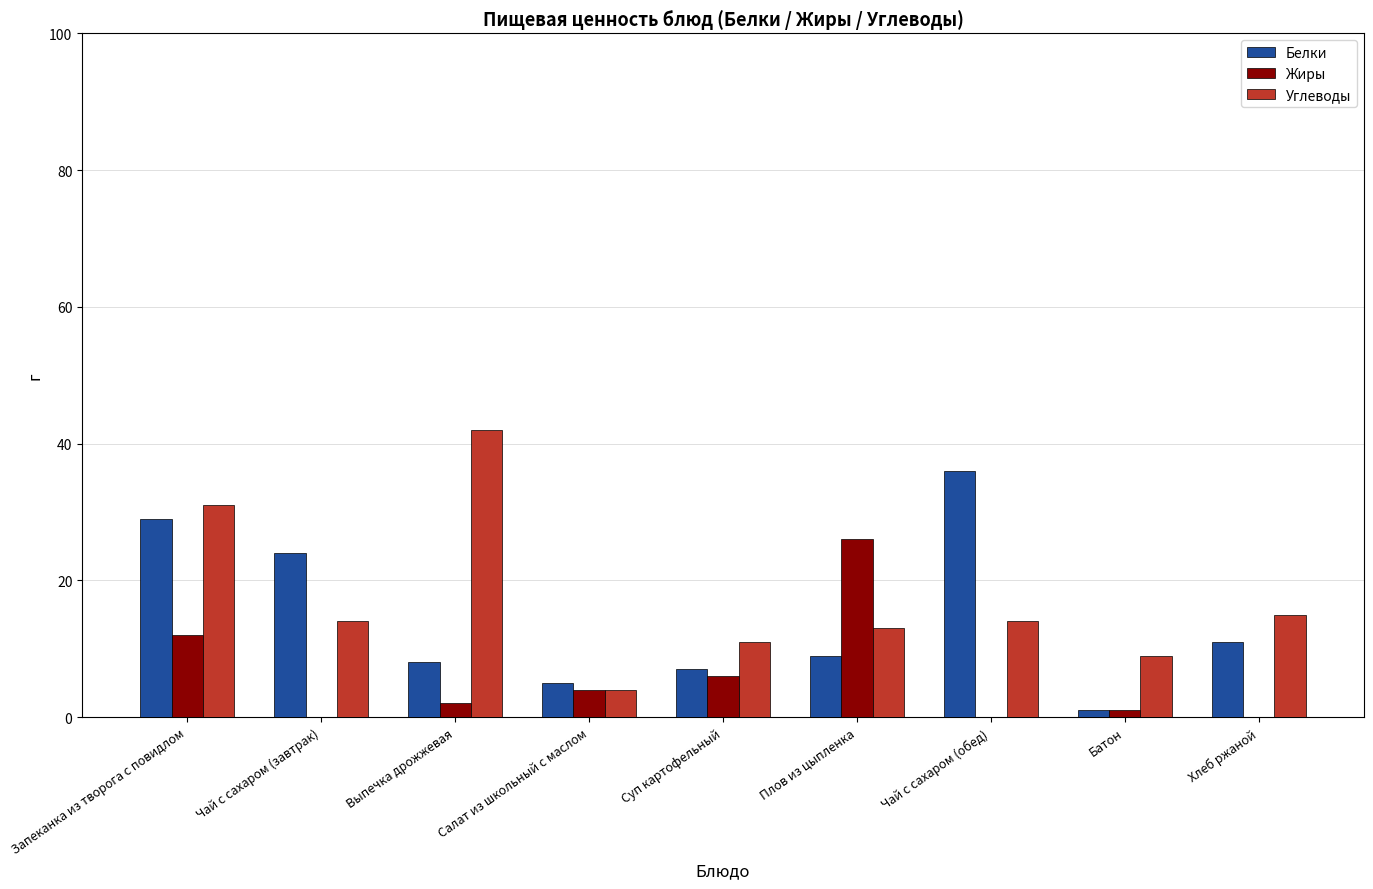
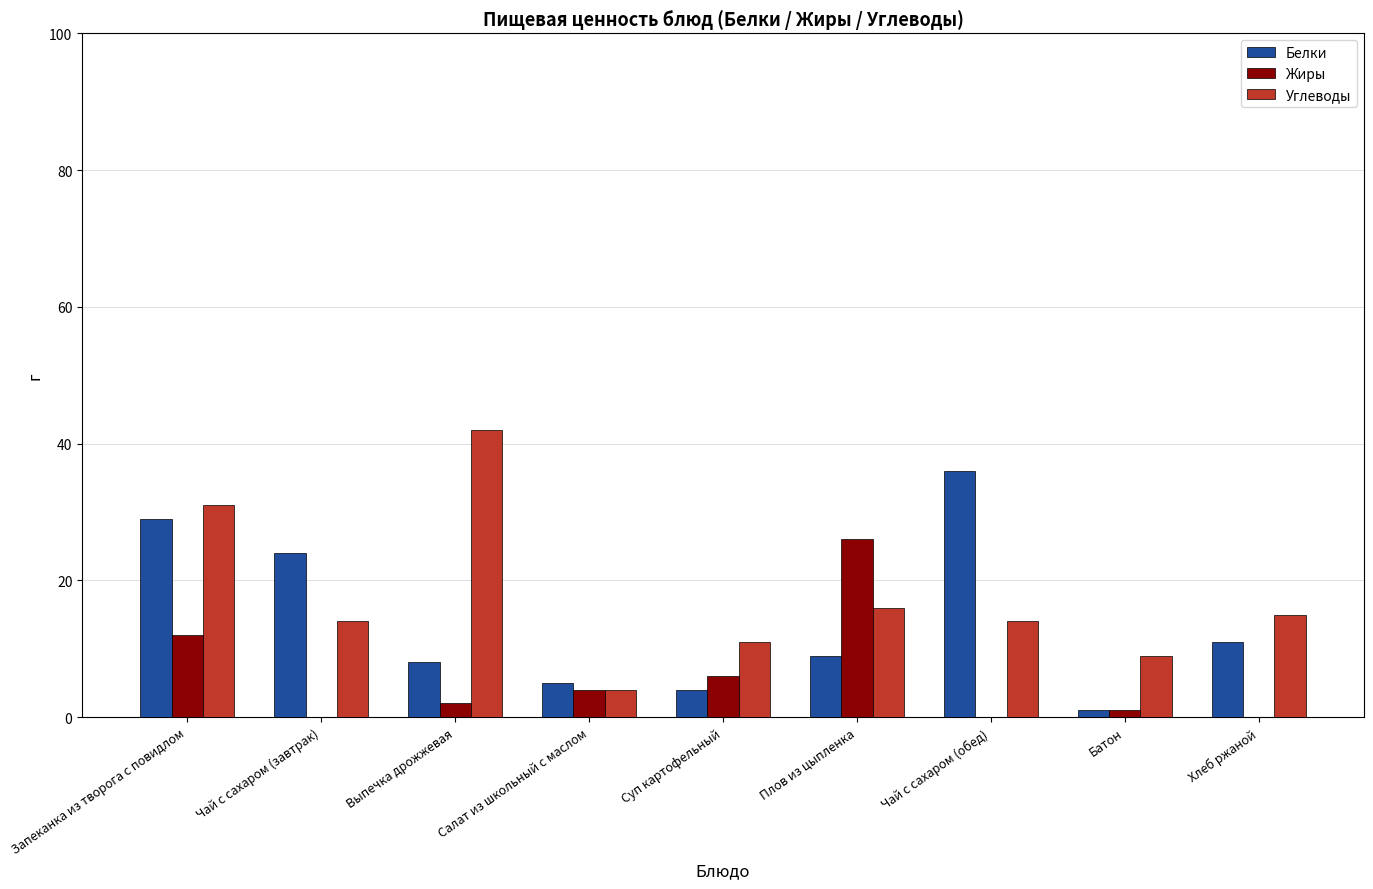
Белки, Суп картофельный: 7 -> 4
Углеводы, Плов из цыпленка: 13 -> 16
